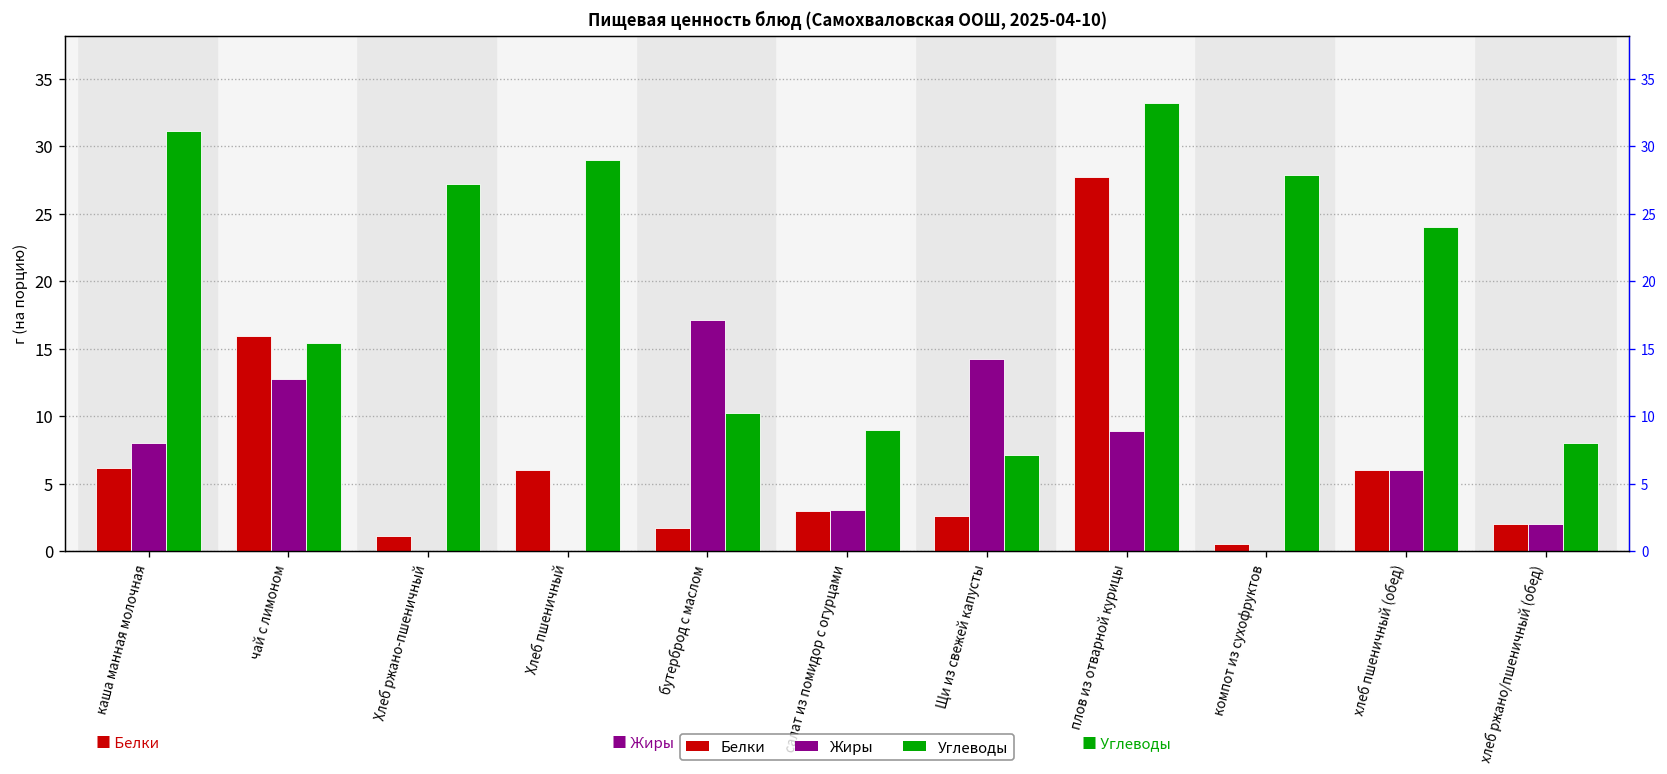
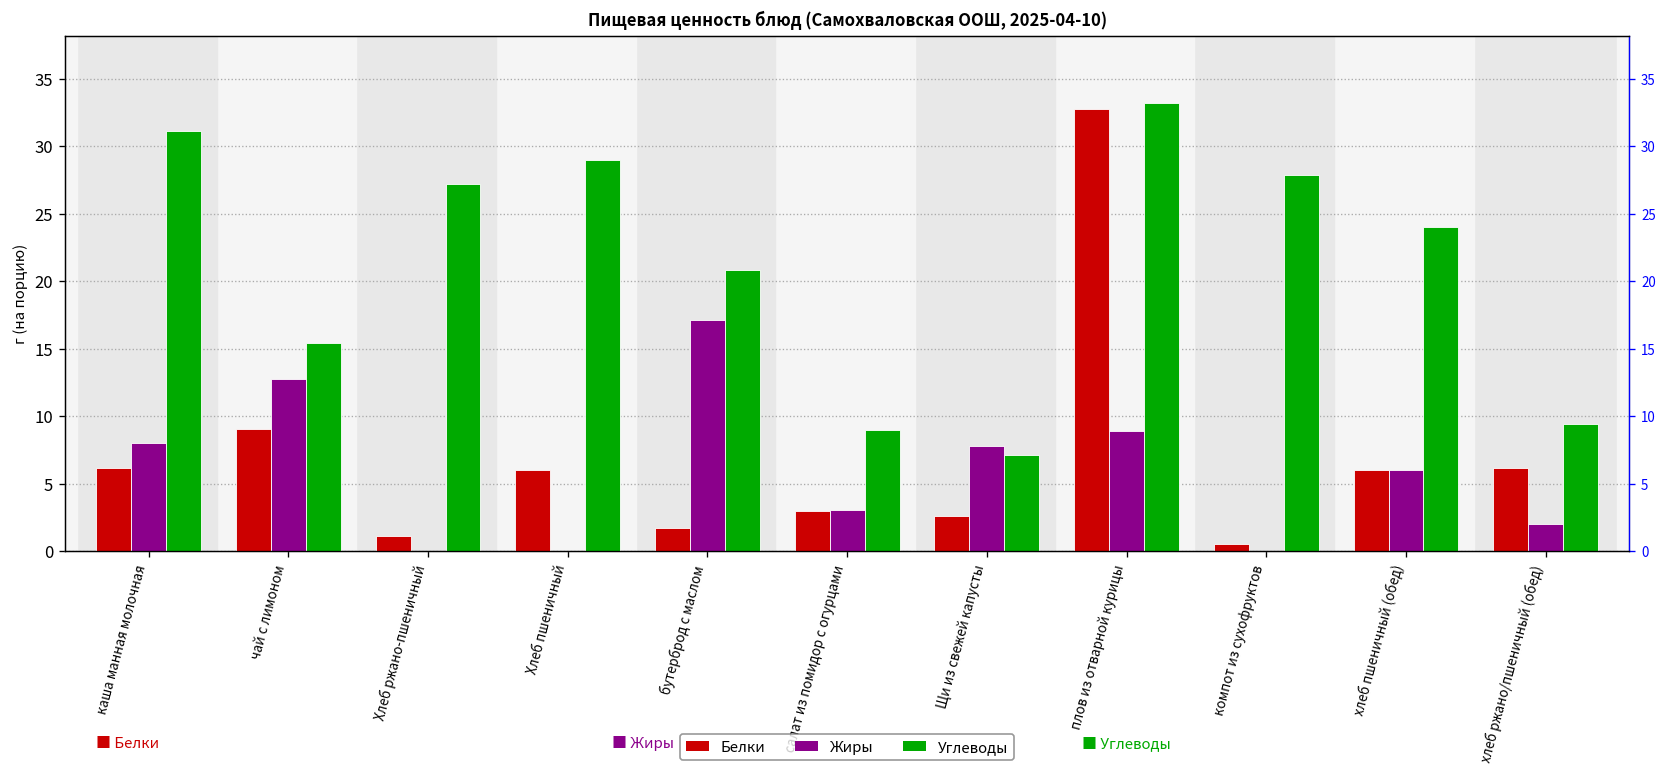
Белки, чай с лимоном: 15.9 -> 9.0
Углеводы, бутерброд с маслом: 10.3 -> 20.8
Жиры, Щи из свежей капусты: 14.3 -> 7.8
Белки, плов из отварной курицы: 27.7 -> 32.8
Белки, хлеб ржано/пшеничный (обед): 2.0 -> 6.2
Углеводы, хлеб ржано/пшеничный (обед): 8.0 -> 9.4
